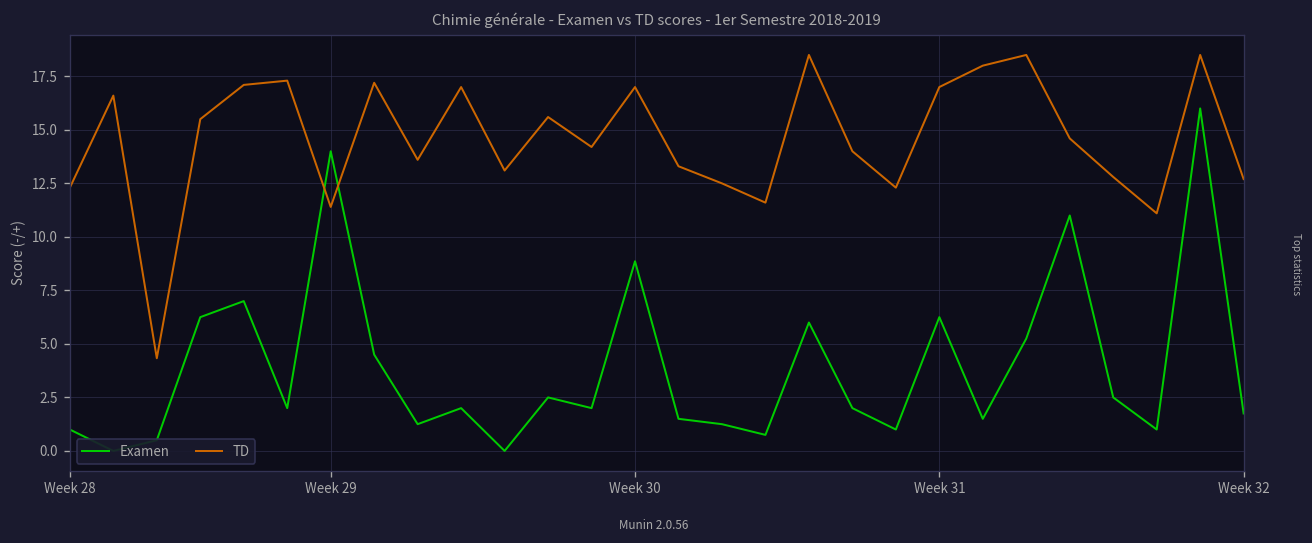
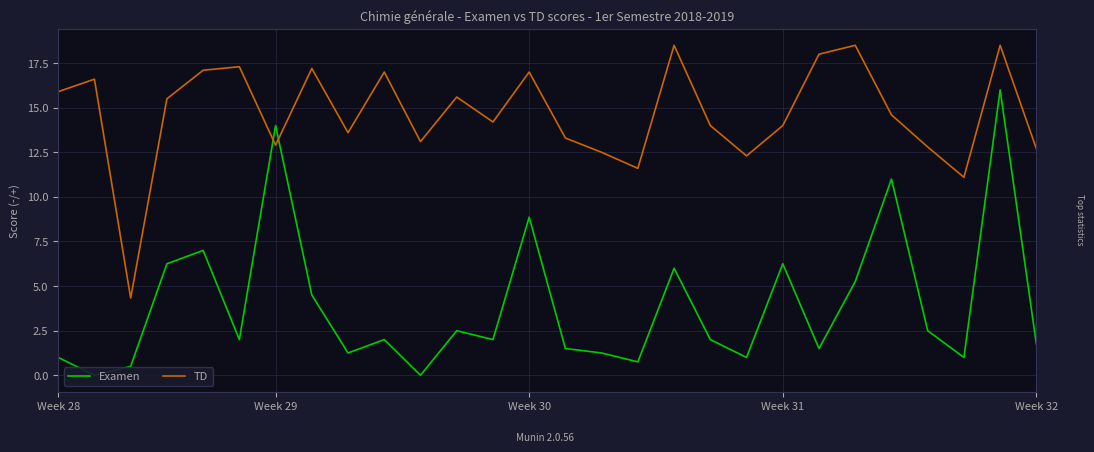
TD, Week 28: 12.3 -> 15.9
TD, Week 29: 11.4 -> 12.9
TD, Week 31: 17 -> 14
